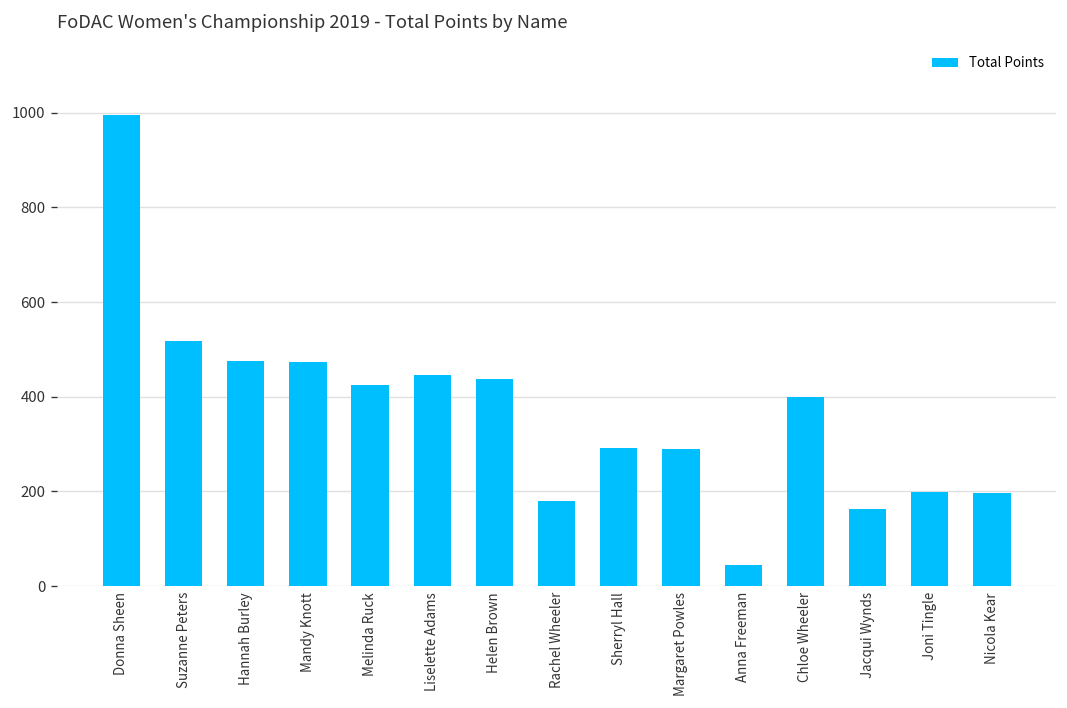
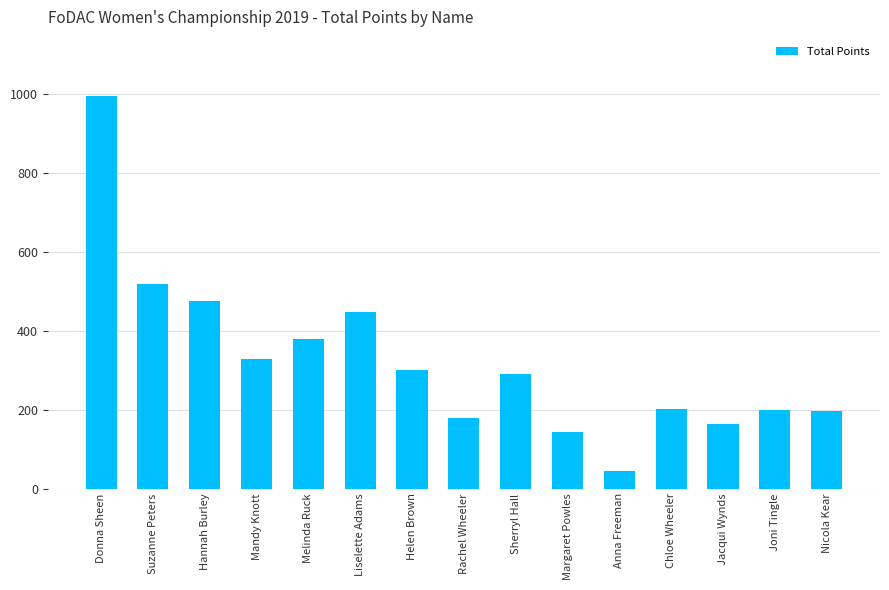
Mandy Knott: 470 -> 330
Melinda Ruck: 420 -> 380
Helen Brown: 440 -> 300
Margaret Powles: 290 -> 140
Chloe Wheeler: 400 -> 200
